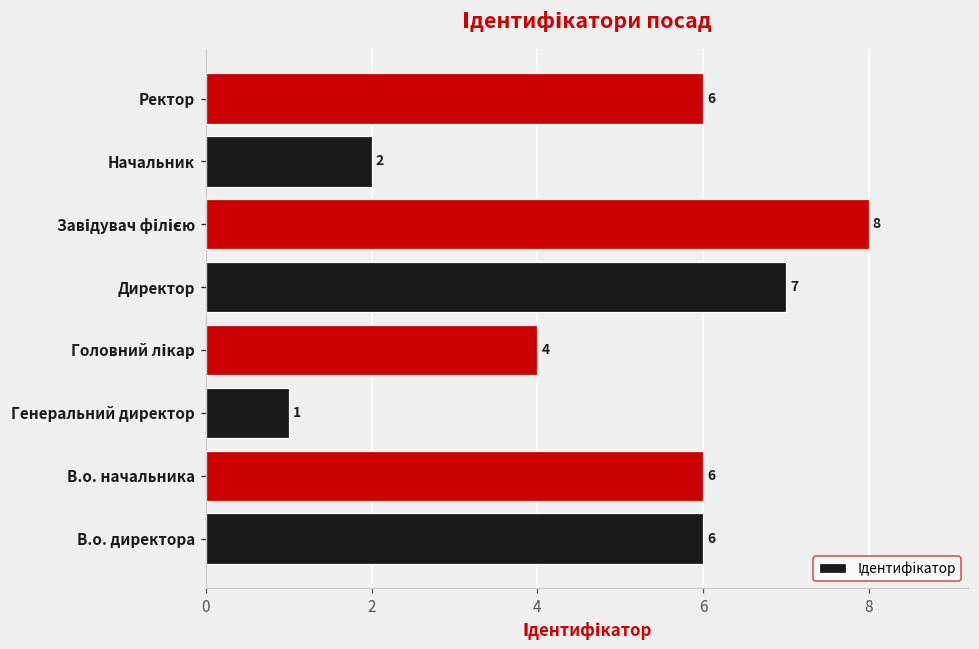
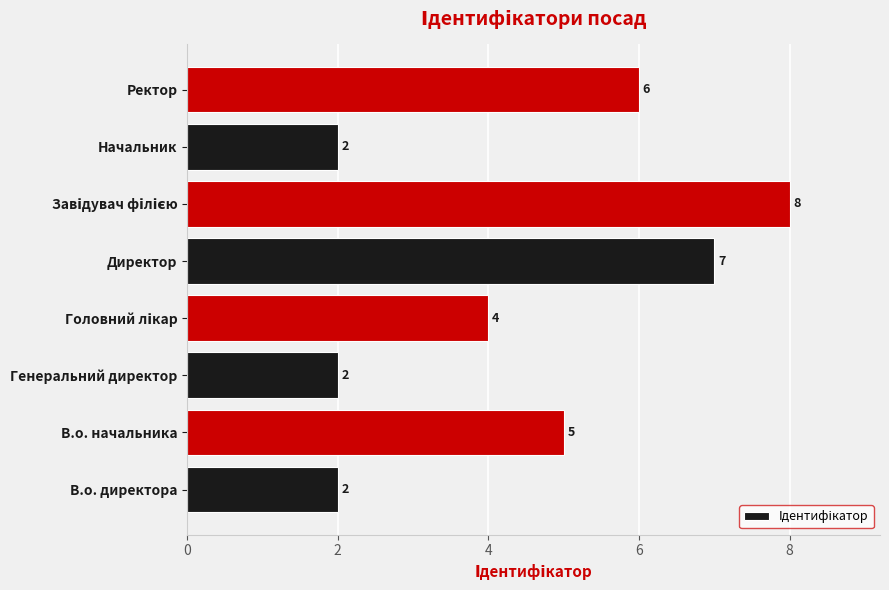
Генеральний директор: 1 -> 2
В.о. начальника: 6 -> 5
В.о. директора: 6 -> 2
